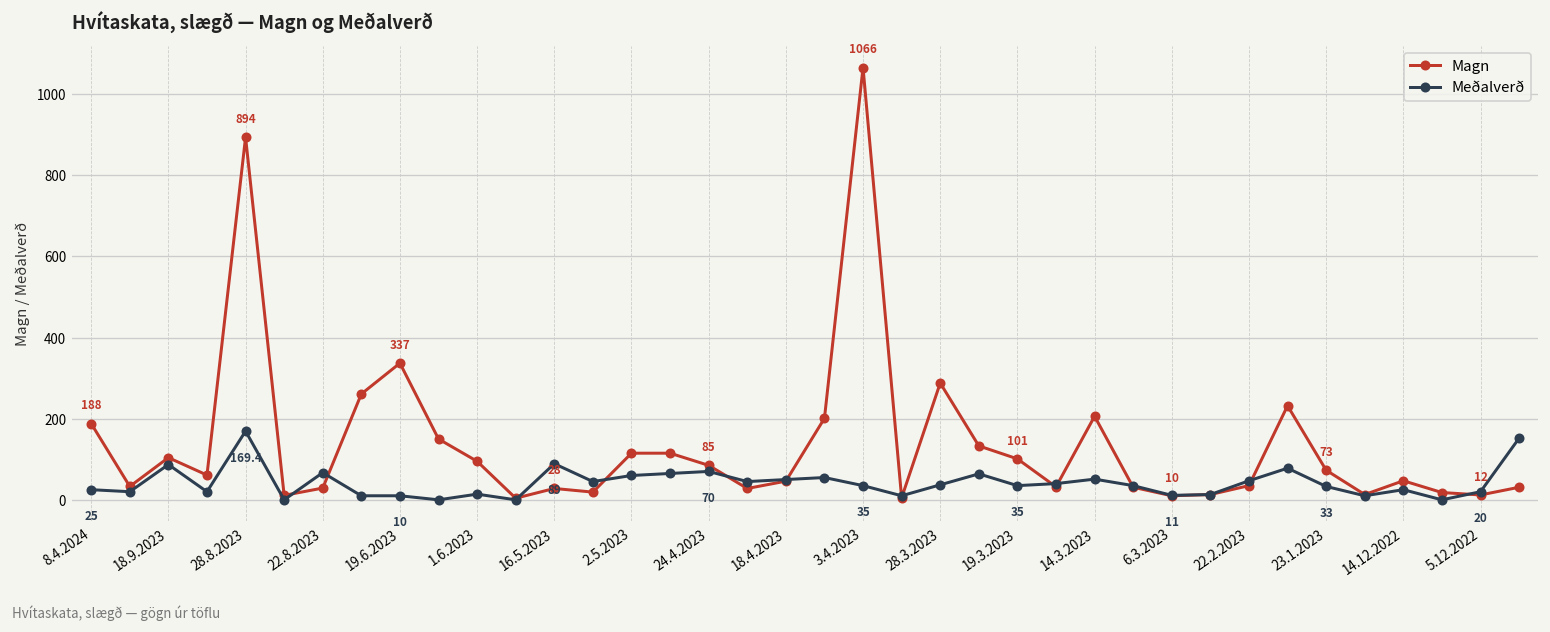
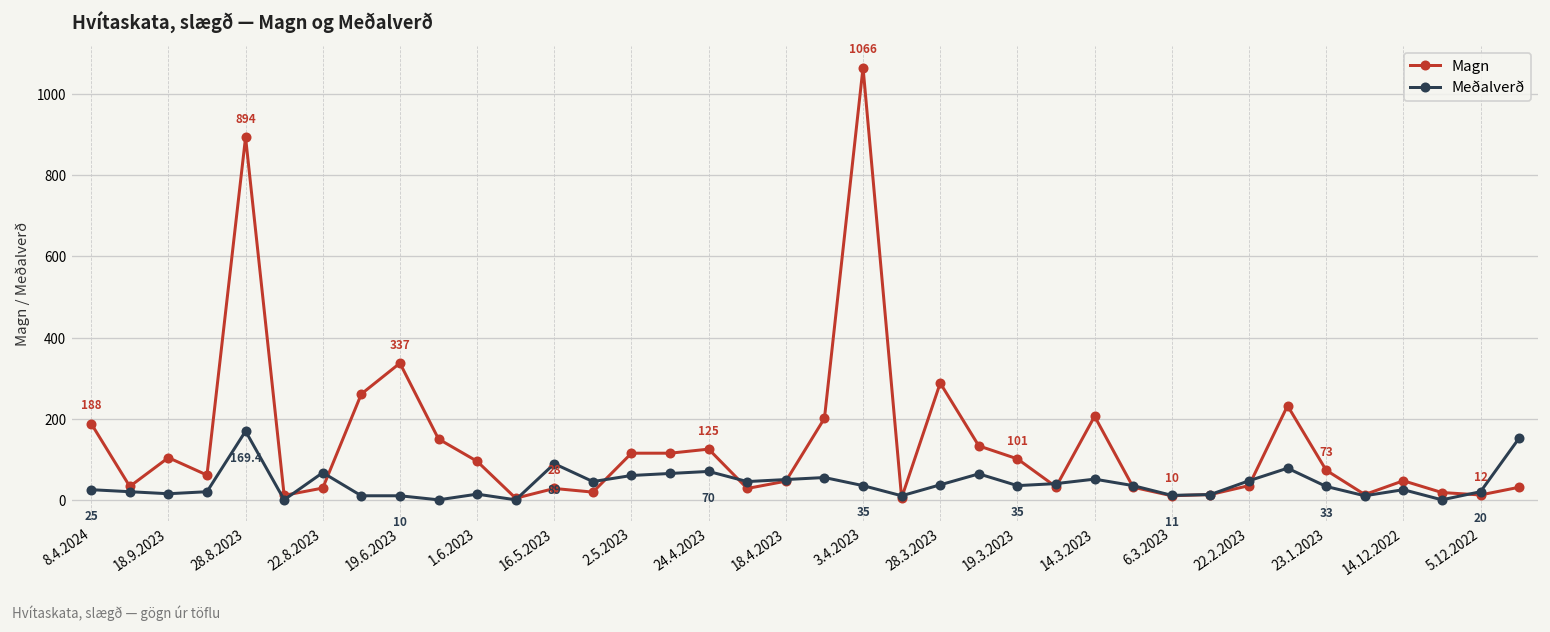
Meðalverð, 18.9.2023: 90 -> 20
Magn, 24.4.2023: 85 -> 125
